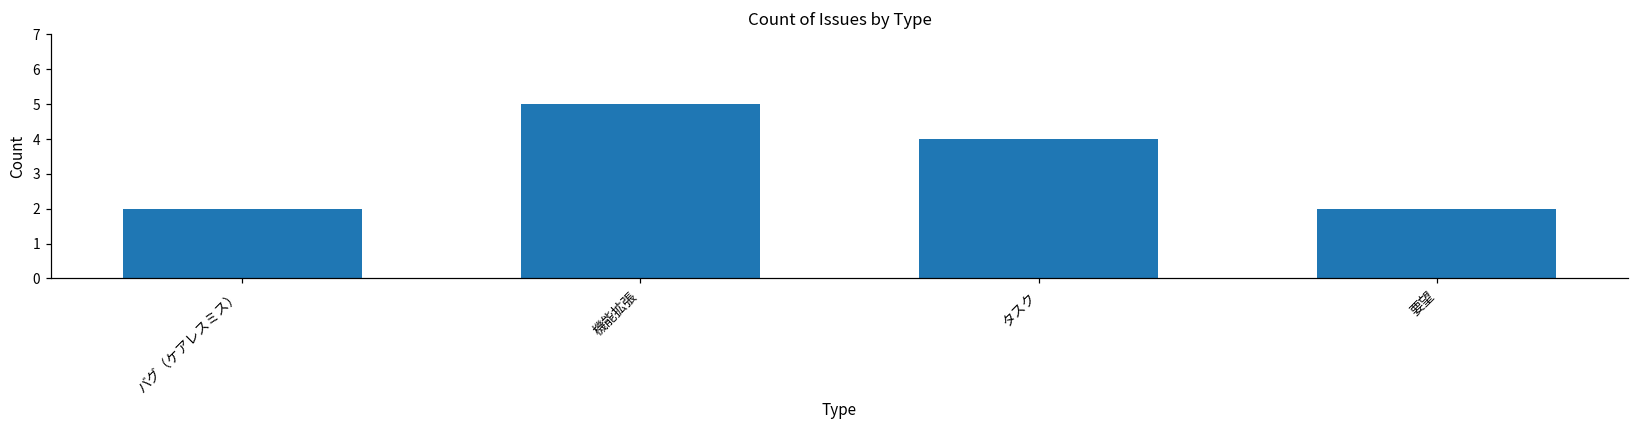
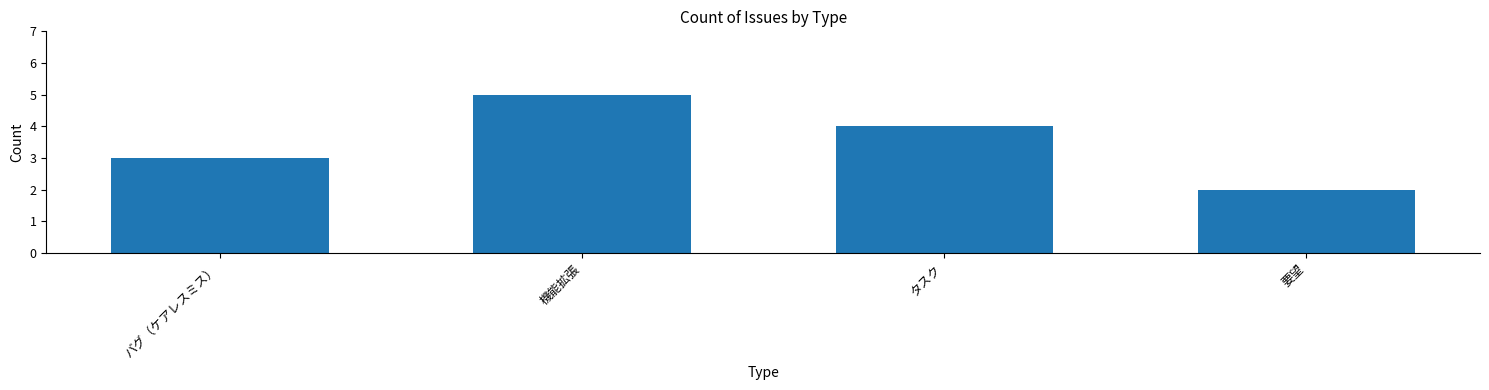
バグ（ケアレスミス）: 2 -> 3
